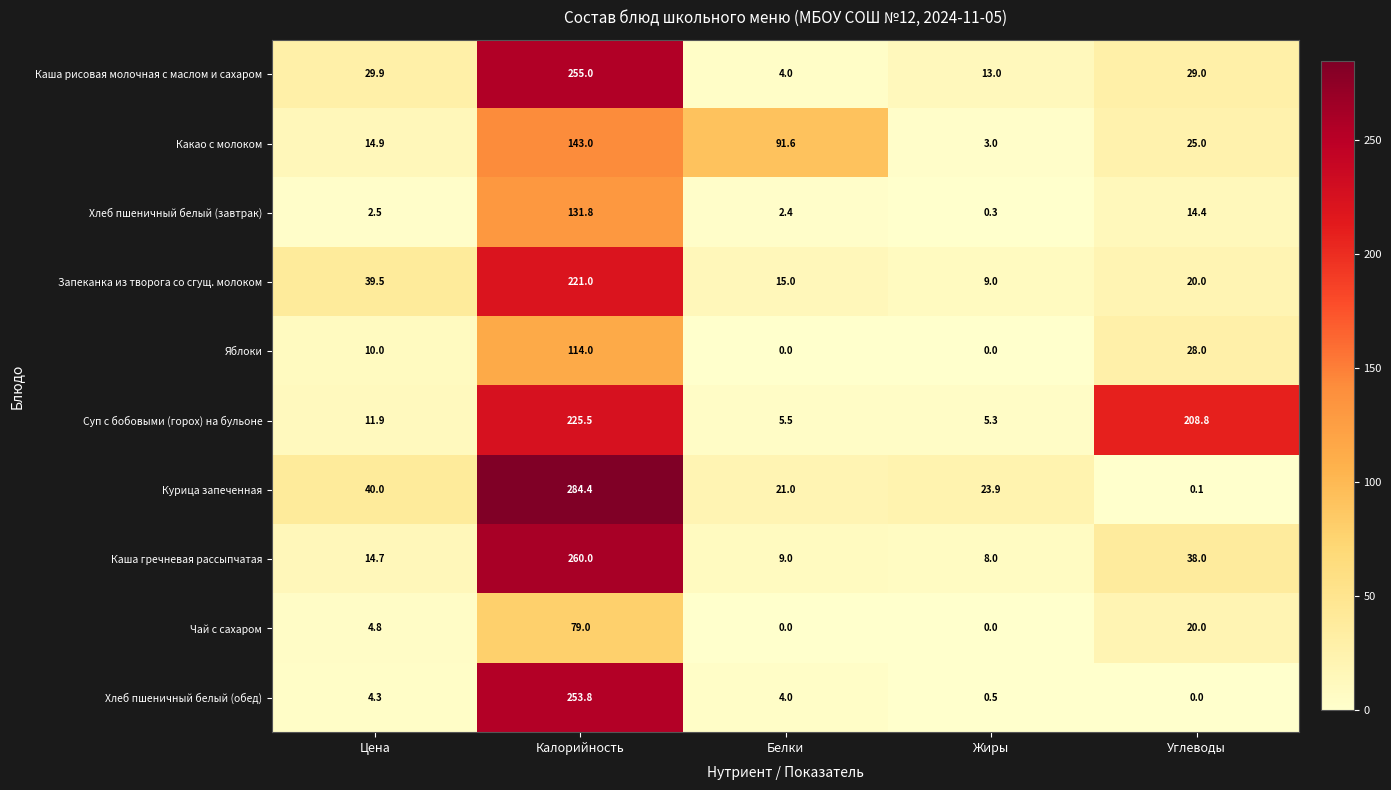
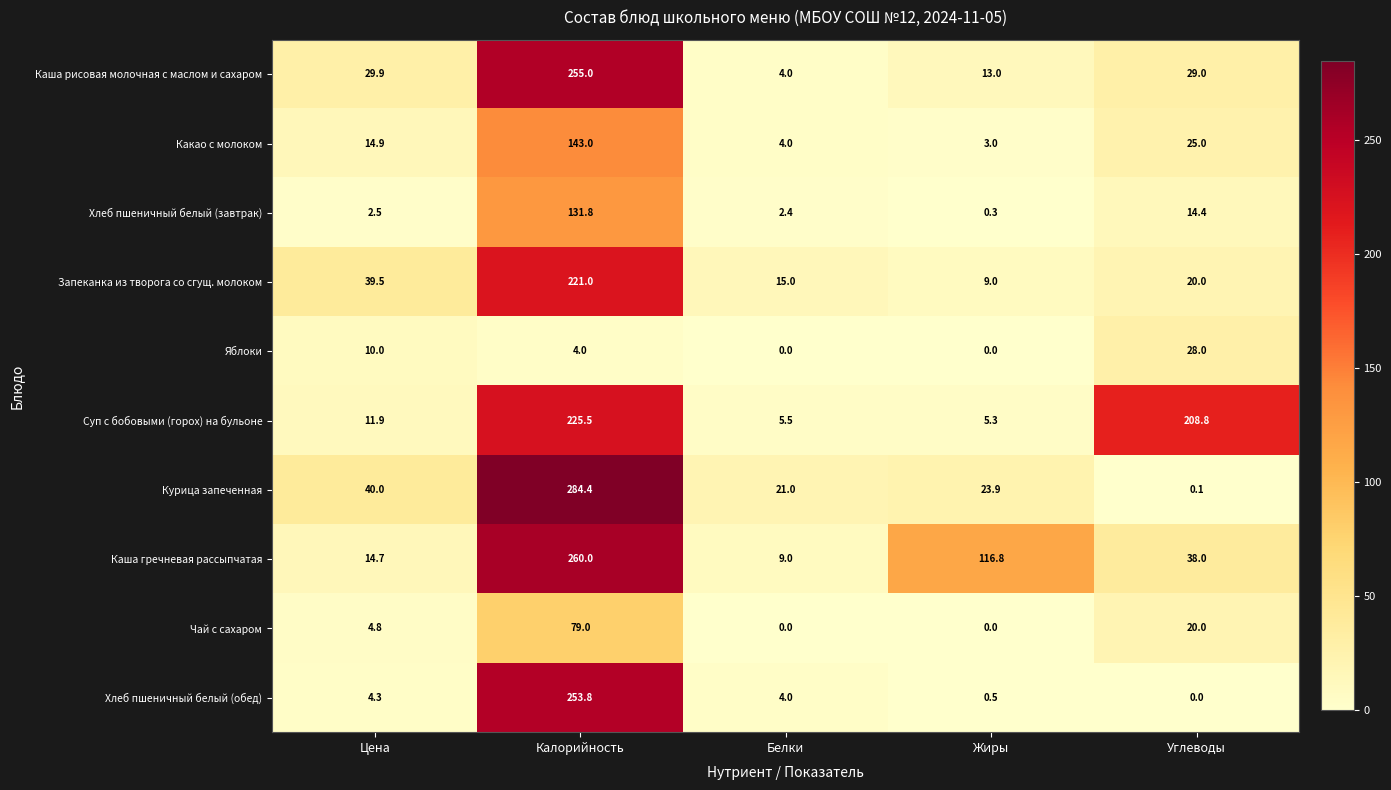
Какао с молоком, Белки: 91.6 -> 4.0
Яблоки, Калорийность: 114.0 -> 4.0
Каша гречневая рассыпчатая, Жиры: 8.0 -> 116.8
